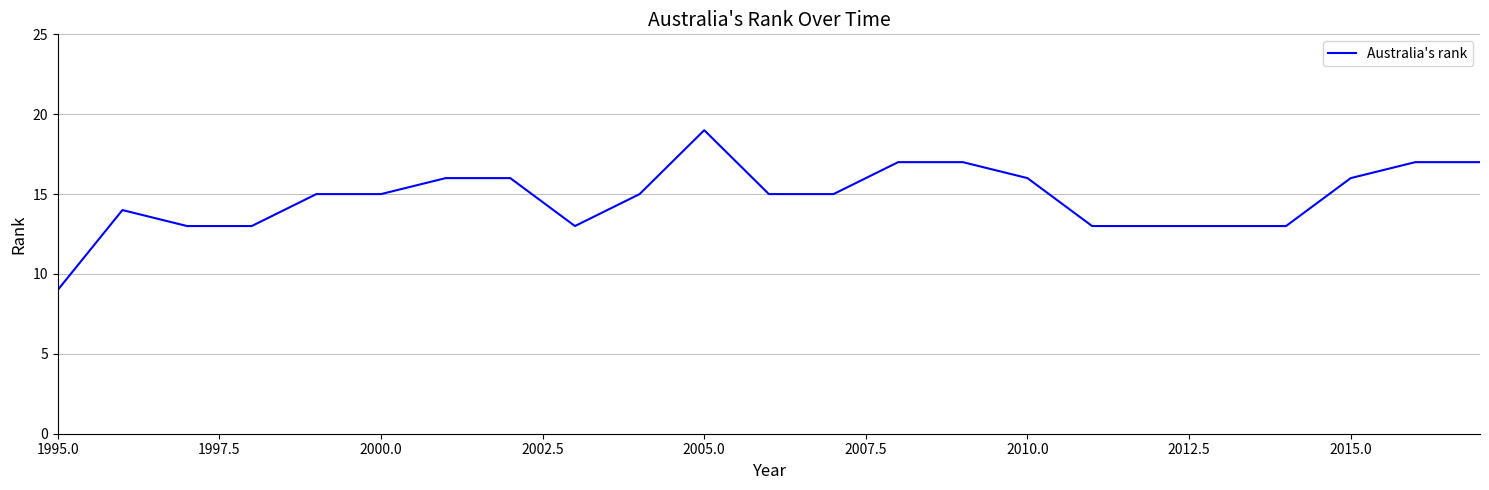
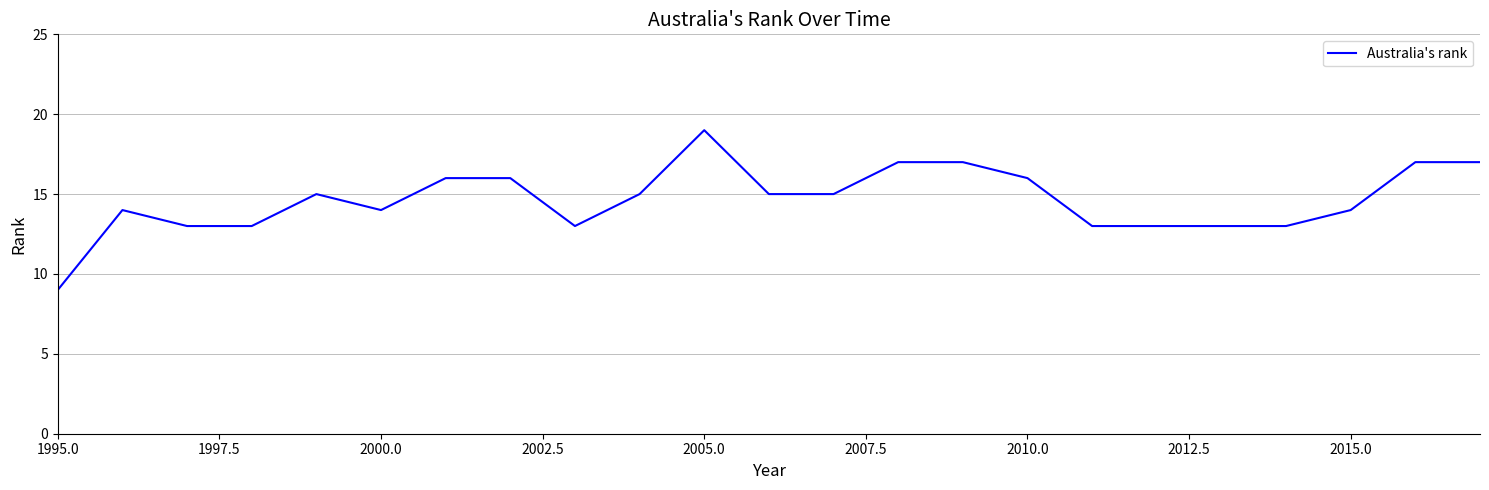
2000.0: 15 -> 14
2015.0: 16 -> 14
